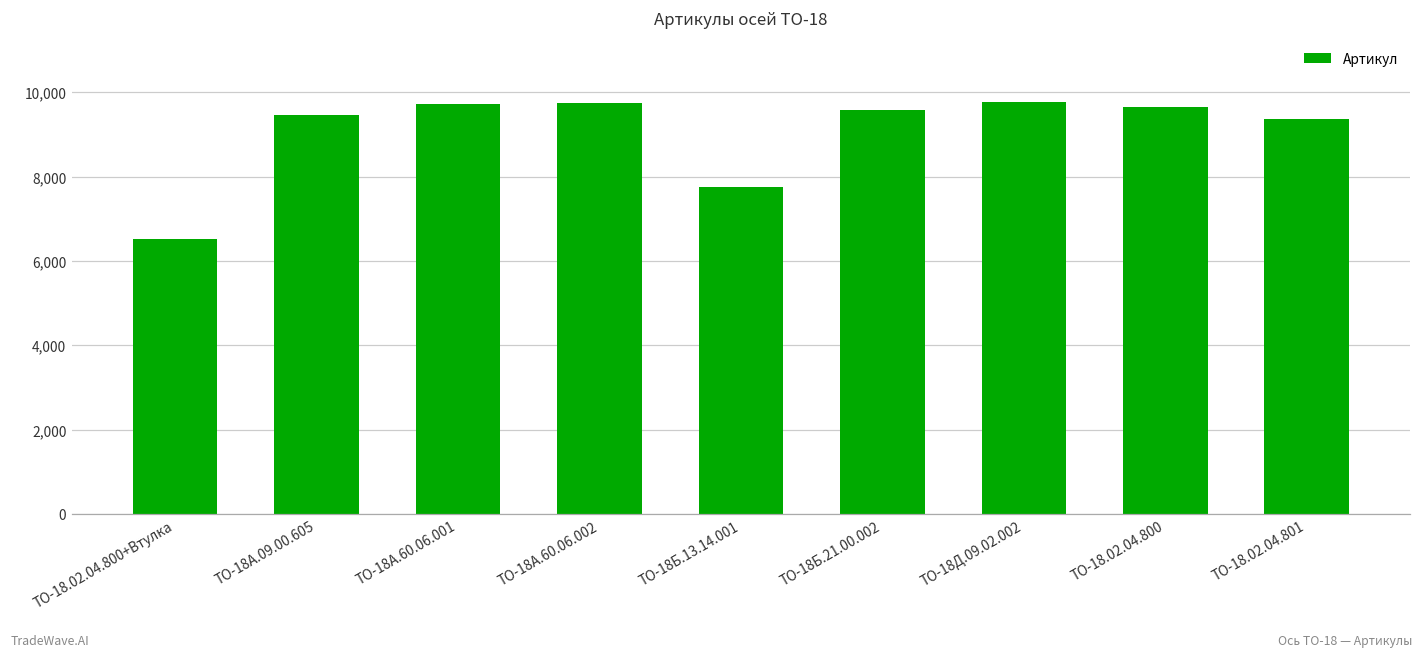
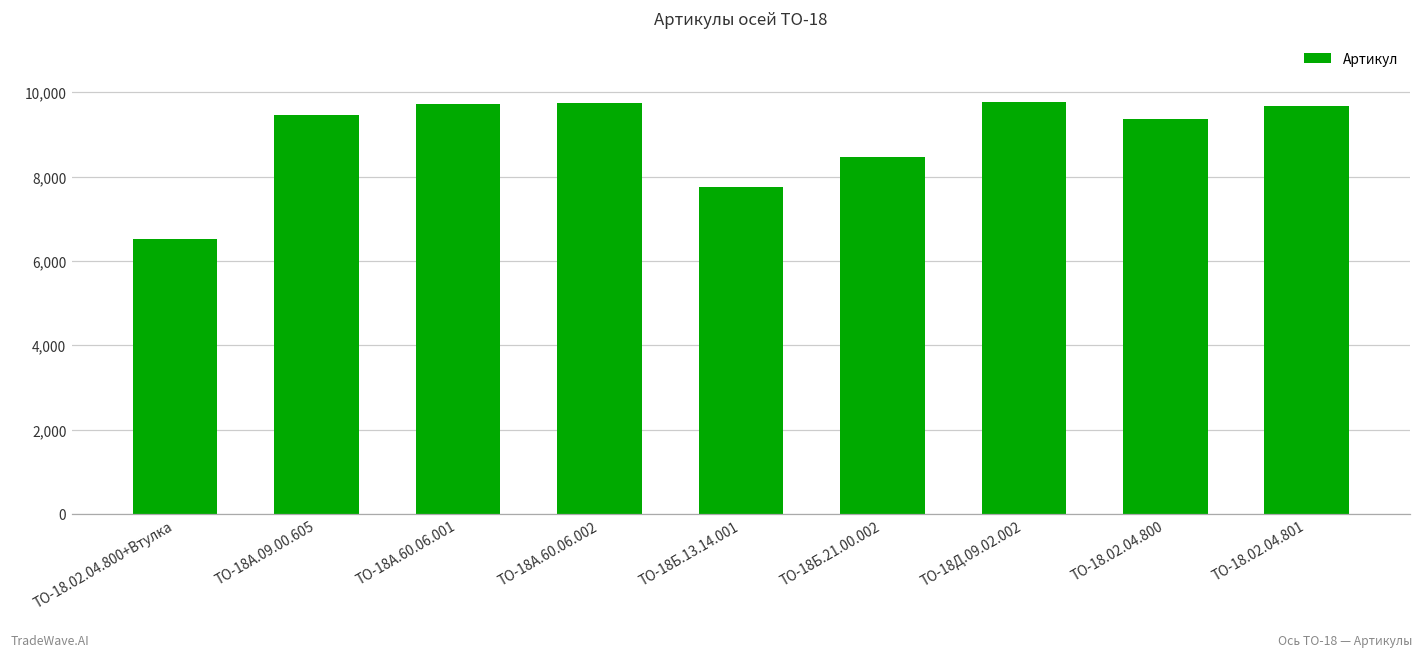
ТО-18Б.21.00.002: 9,600 -> 8,500
ТО-18.02.04.800: 9,600 -> 9,400
ТО-18.02.04.801: 9,400 -> 9,700
